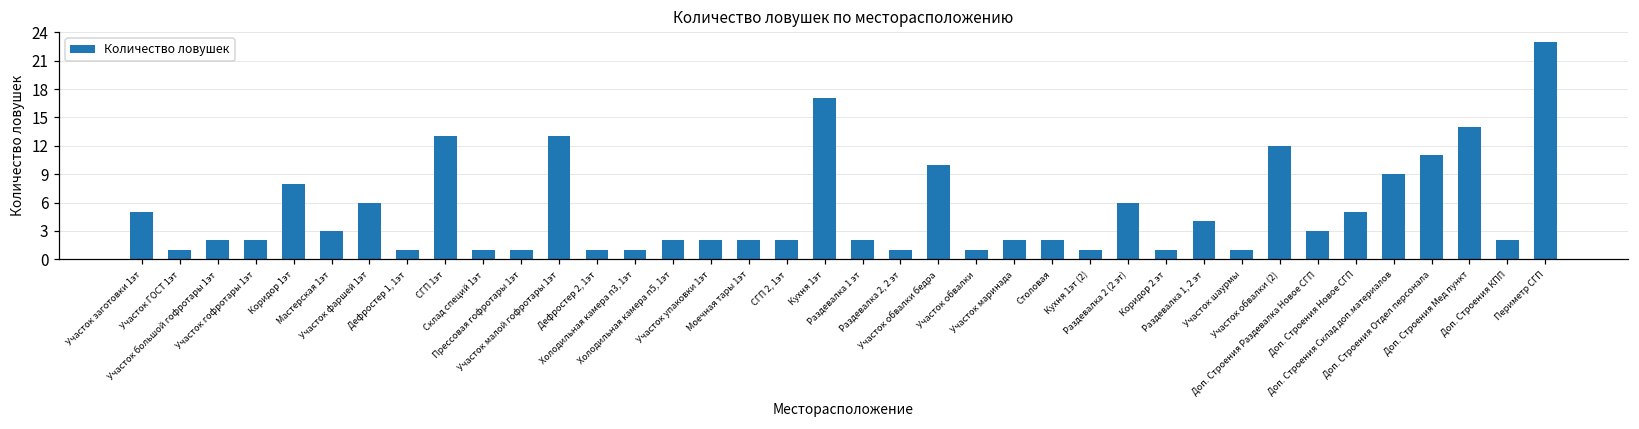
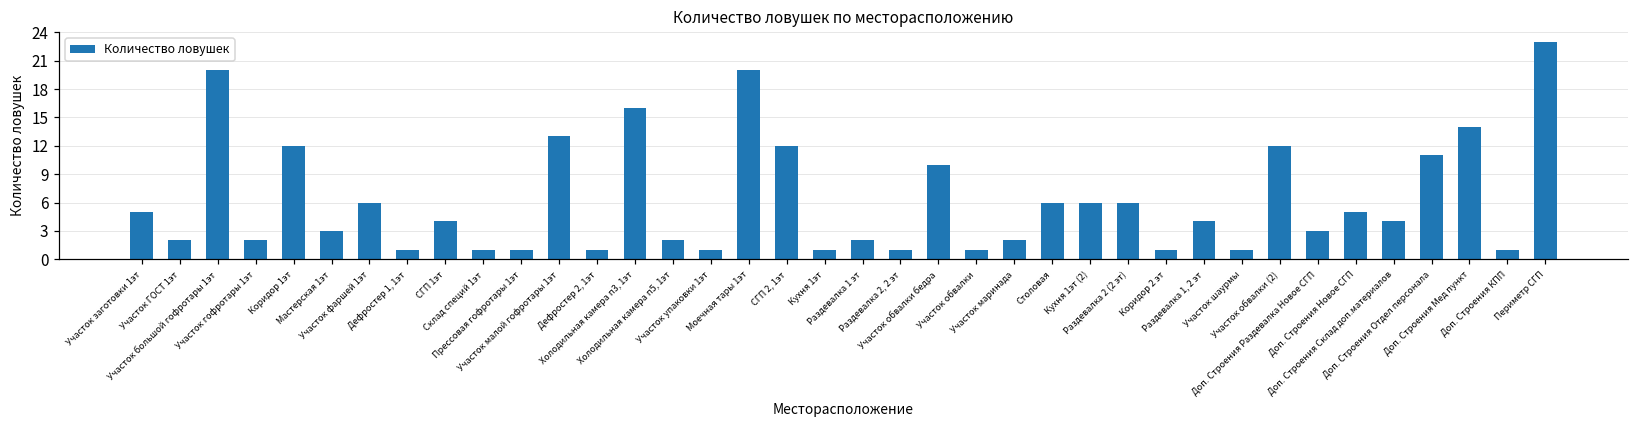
Участок ГОСТ 1эт: 1 -> 2
Участок большой гофротары 1эт: 2 -> 20
Коридор 1эт: 8 -> 12
СГП 1эт: 13 -> 4
Холодильная камера п3, 1эт: 1 -> 16
Участок упаковки 1эт: 2 -> 1
Моечная тары 1эт: 2 -> 20
СГП 2, 1эт: 2 -> 12
Кухня 1эт: 17 -> 1
Столовая: 2 -> 6
Кухня 1эт (2): 1 -> 6
Доп. Строения Склад доп.материалов: 9 -> 4
Доп. Строения КПП: 2 -> 1
